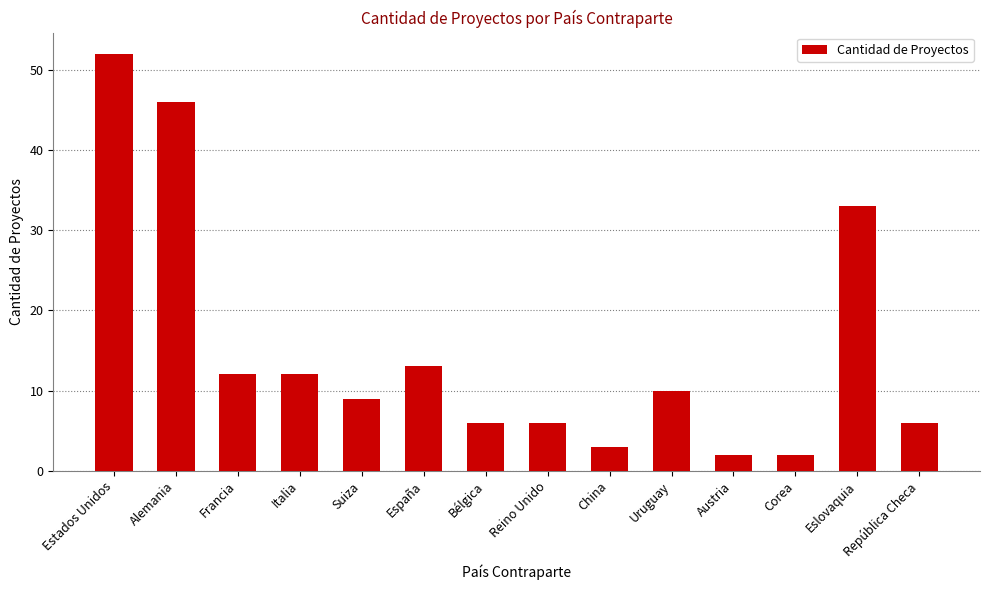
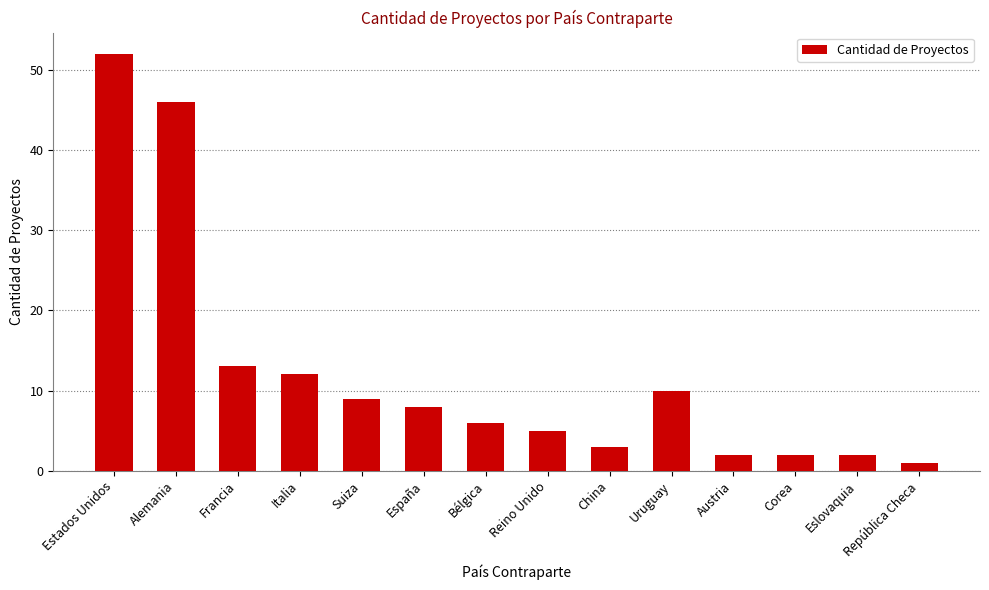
Francia: 12 -> 13
España: 13 -> 8
Reino Unido: 6 -> 5
Eslovaquia: 33 -> 2
República Checa: 6 -> 1
